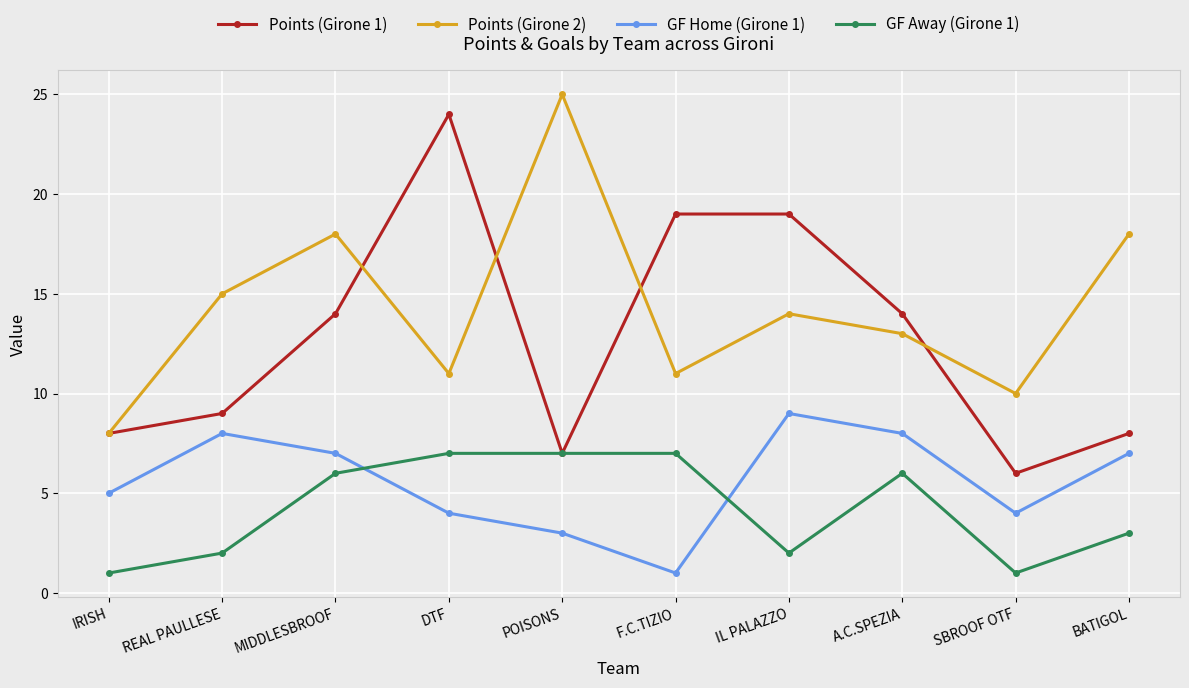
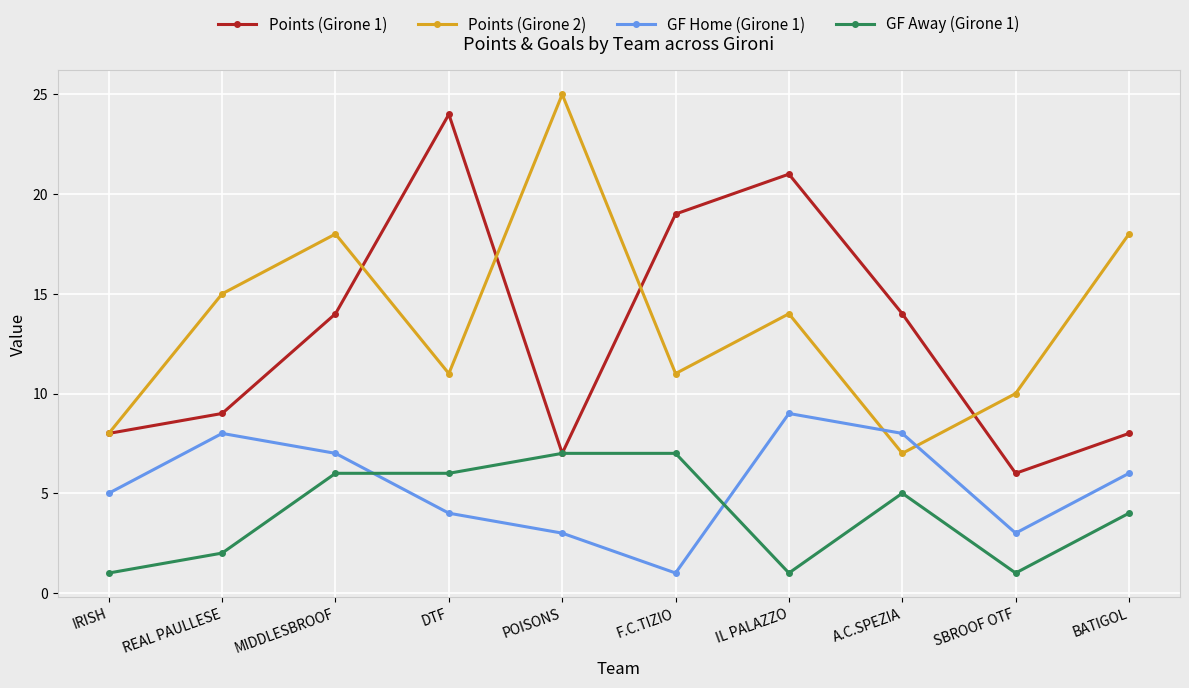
GF Away (Girone 1), DTF: 7 -> 6
Points (Girone 1), IL PALAZZO: 19 -> 21
GF Away (Girone 1), IL PALAZZO: 2 -> 1
Points (Girone 2), A.C.SPEZIA: 13 -> 7
GF Away (Girone 1), A.C.SPEZIA: 6 -> 5
GF Home (Girone 1), SBROOF OTF: 4 -> 3
GF Home (Girone 1), BATIGOL: 7 -> 6
GF Away (Girone 1), BATIGOL: 3 -> 4
